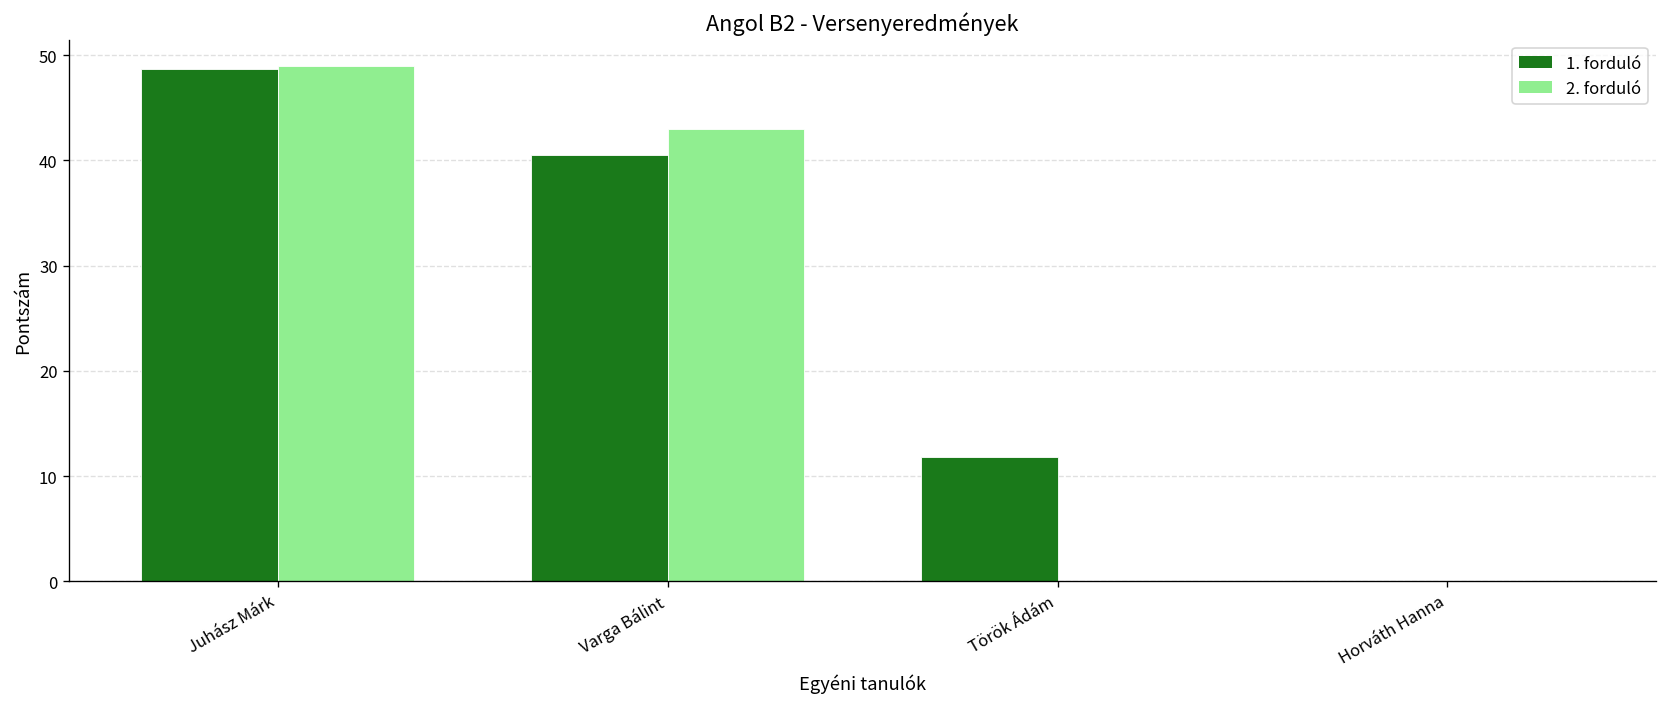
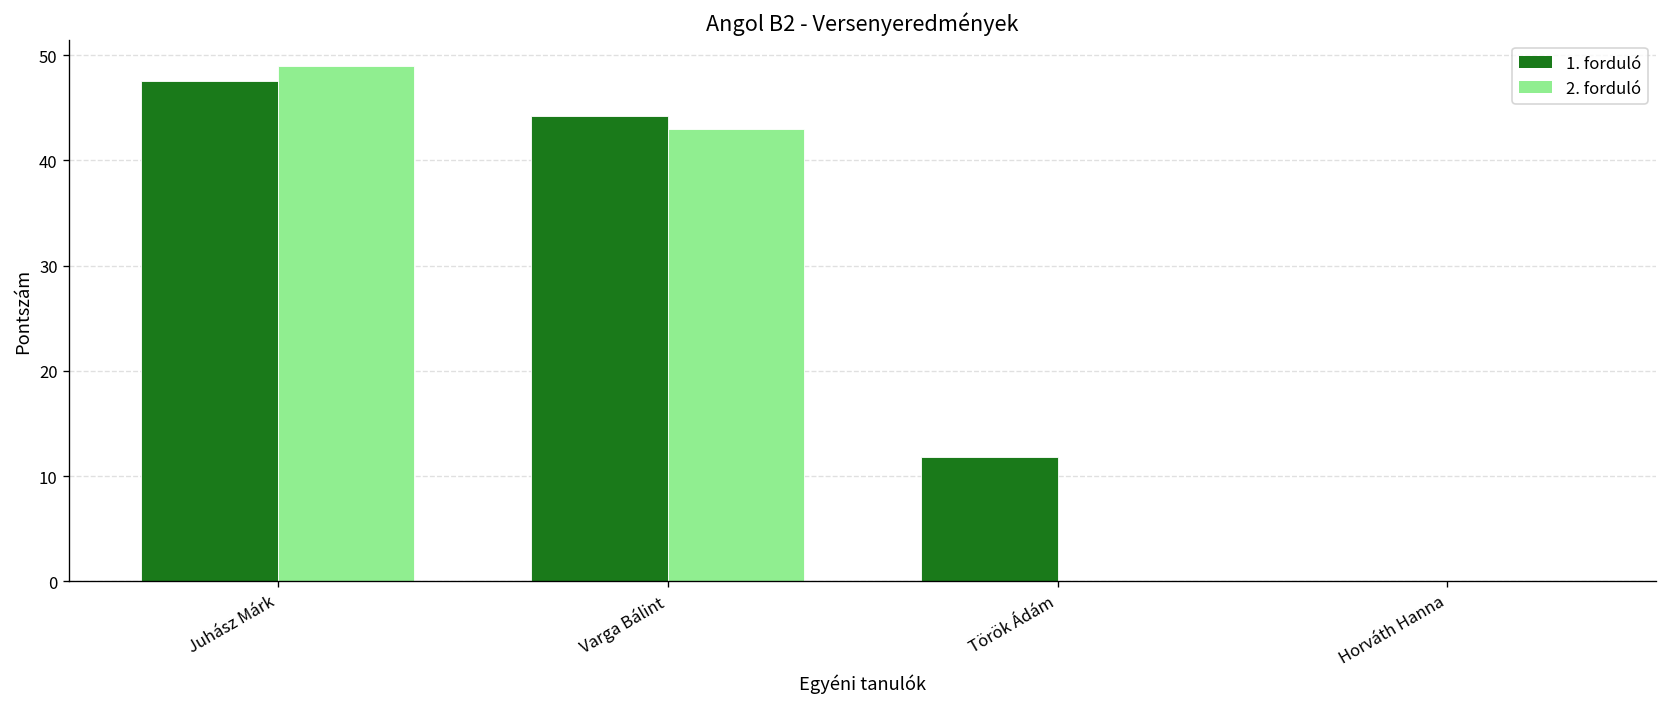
1. forduló, Juhász Márk: 49 -> 48
1. forduló, Varga Bálint: 41 -> 44
